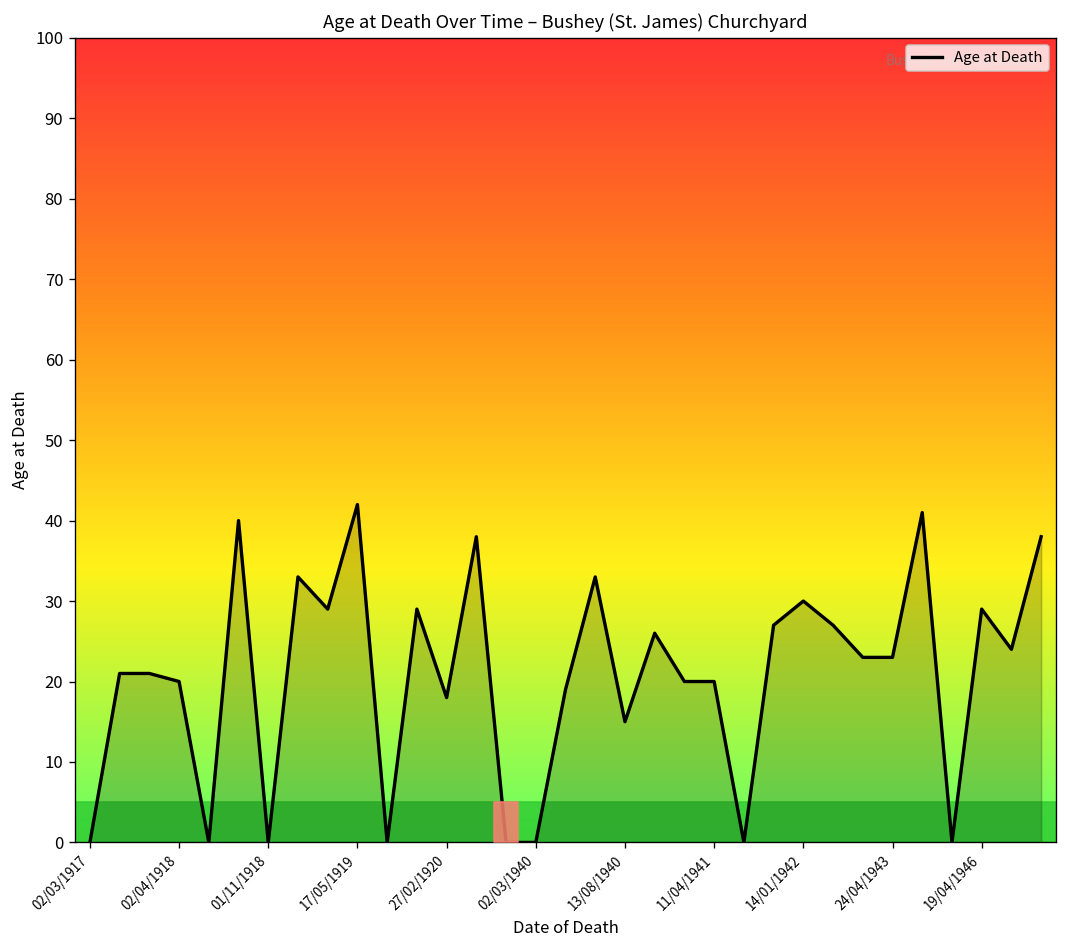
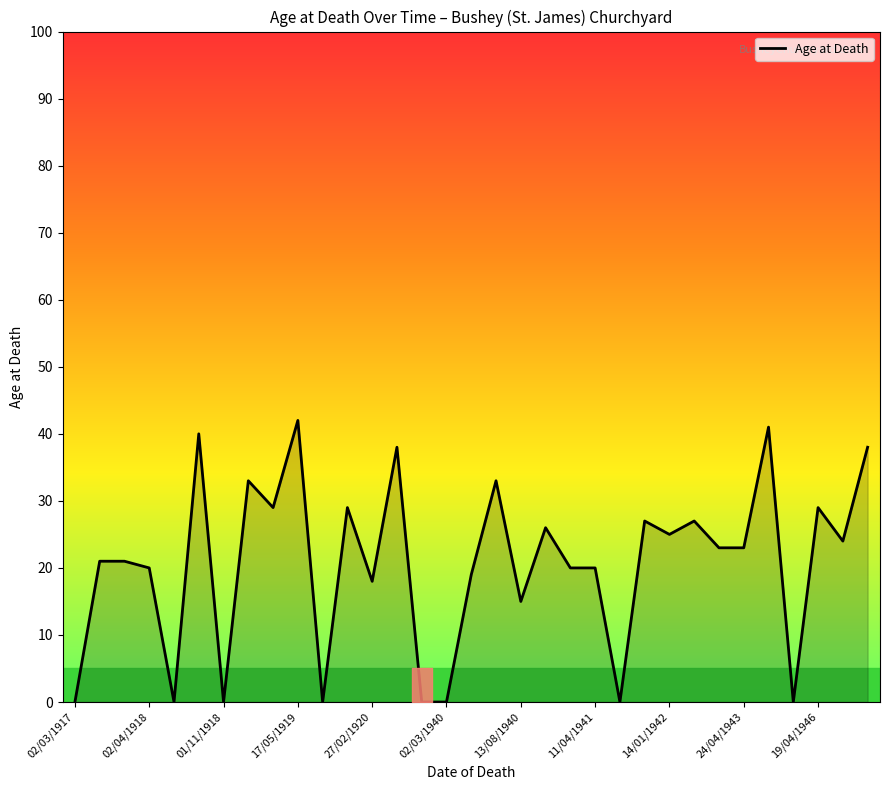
Age at Death, 14/01/1942: 30 -> 25
